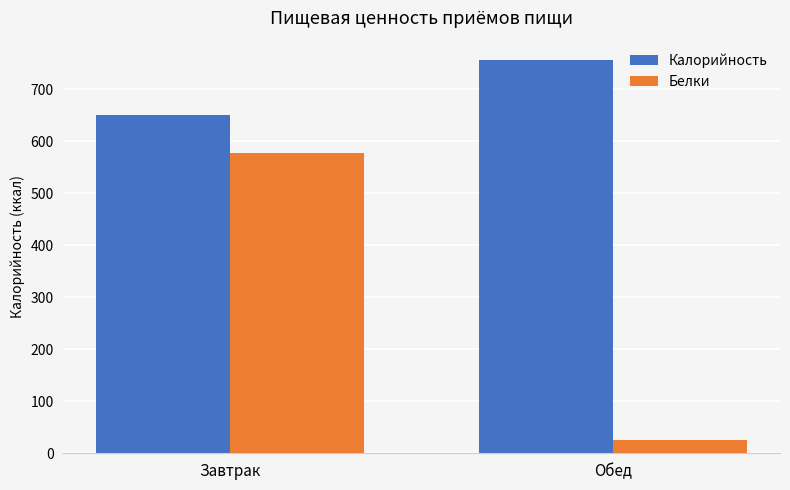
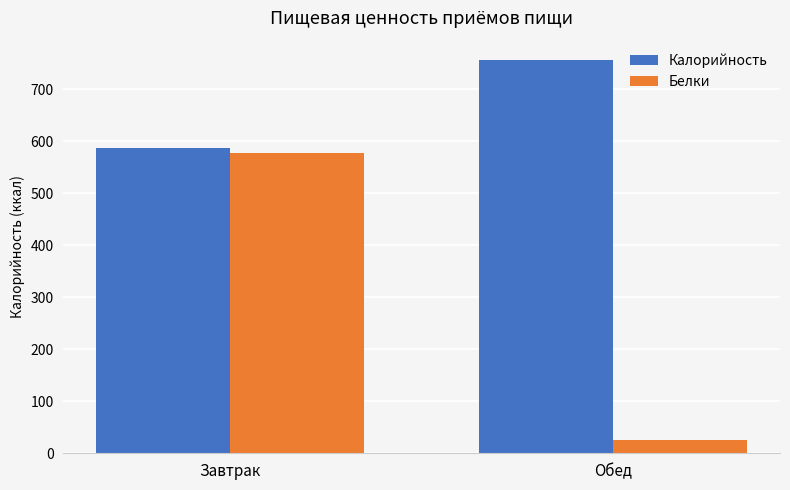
Калорийность, Завтрак: 650 -> 590
